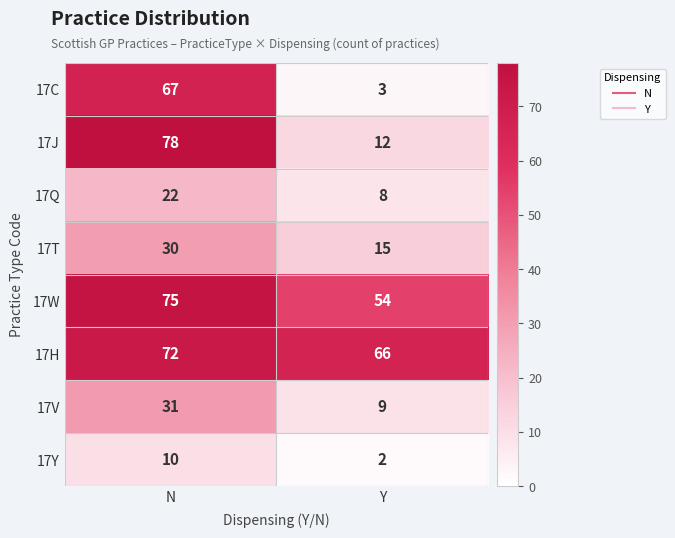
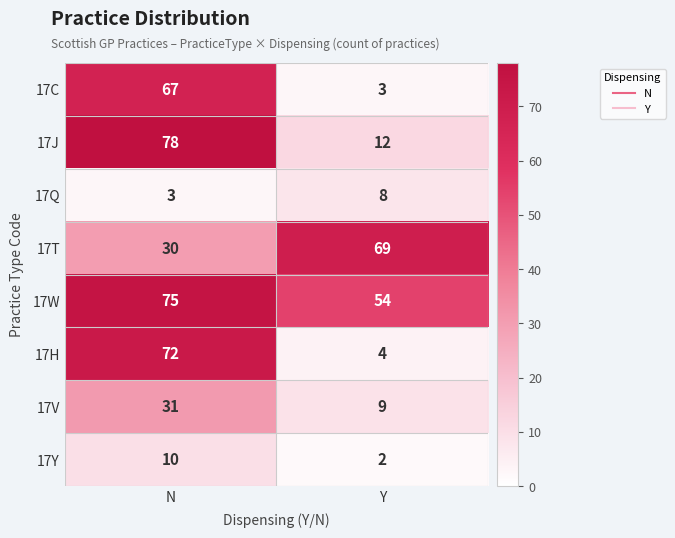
17Q, N: 22 -> 3
17T, Y: 15 -> 69
17H, Y: 66 -> 4
